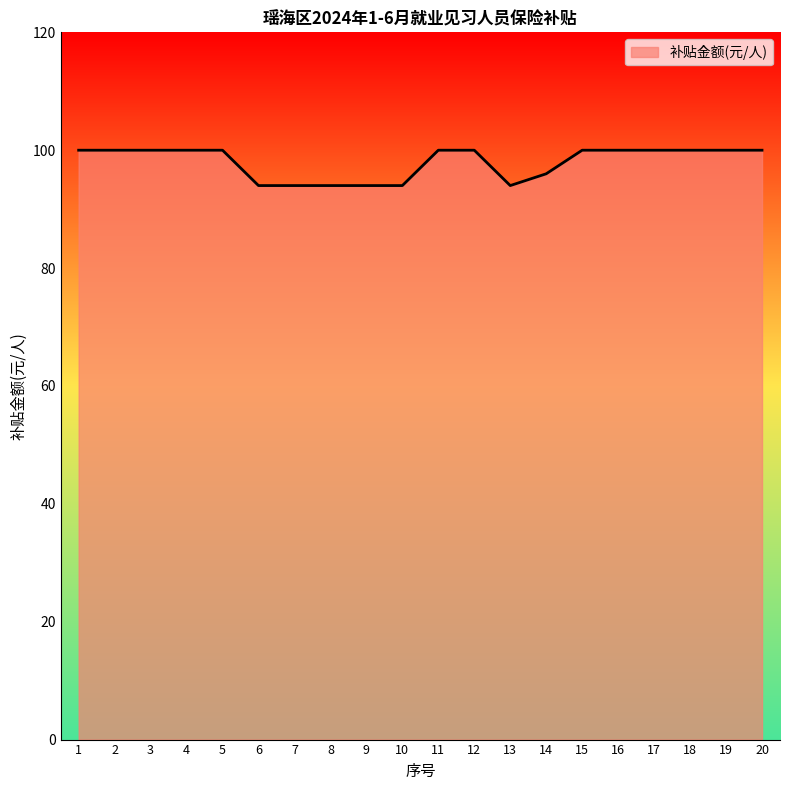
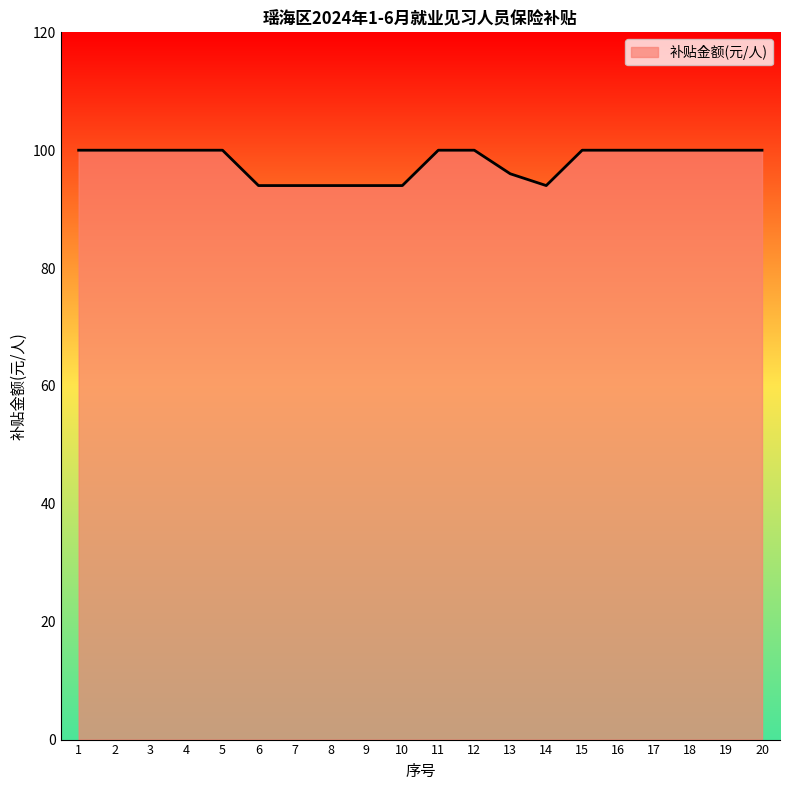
13: 94 -> 96
14: 96 -> 94
